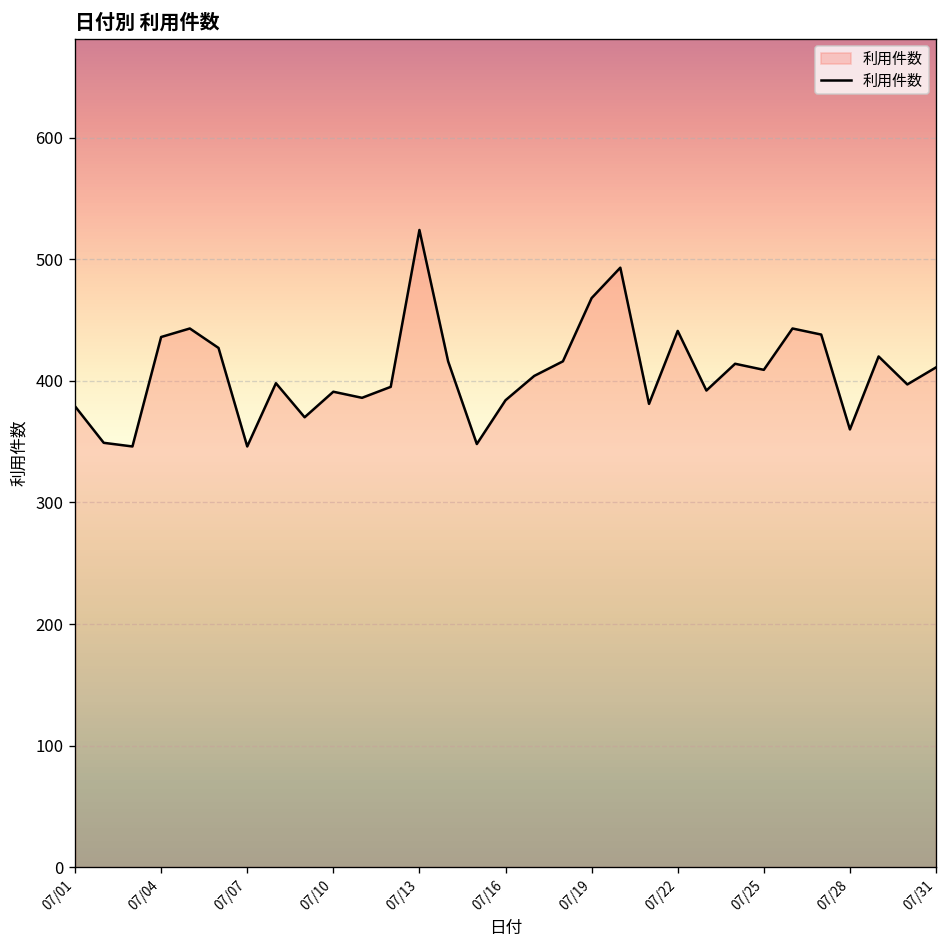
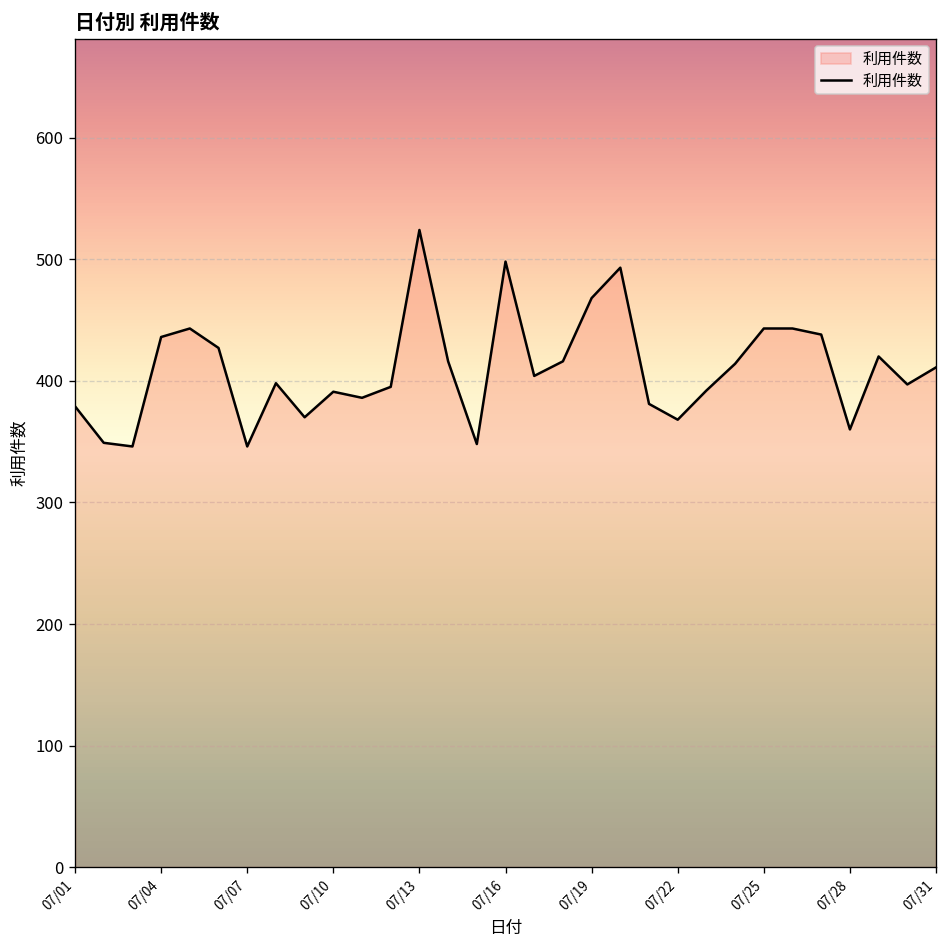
07/16: 384 -> 498
07/22: 441 -> 368
07/25: 409 -> 443
